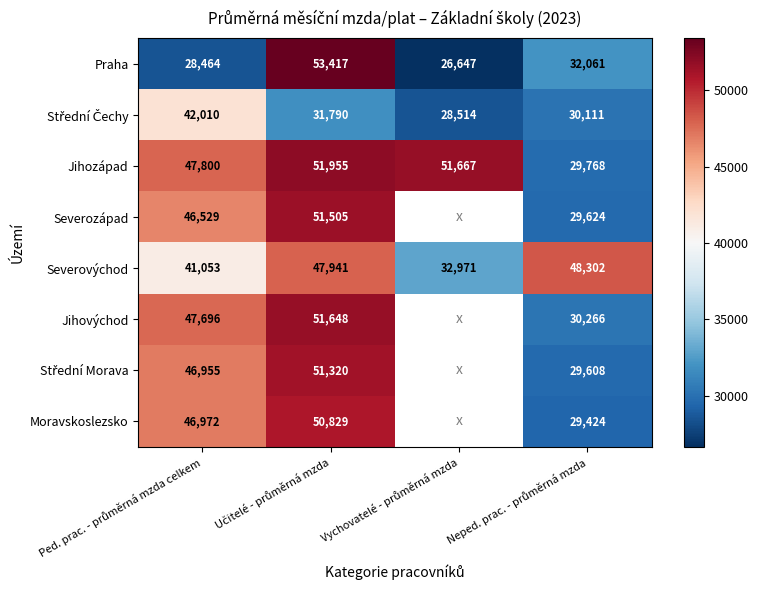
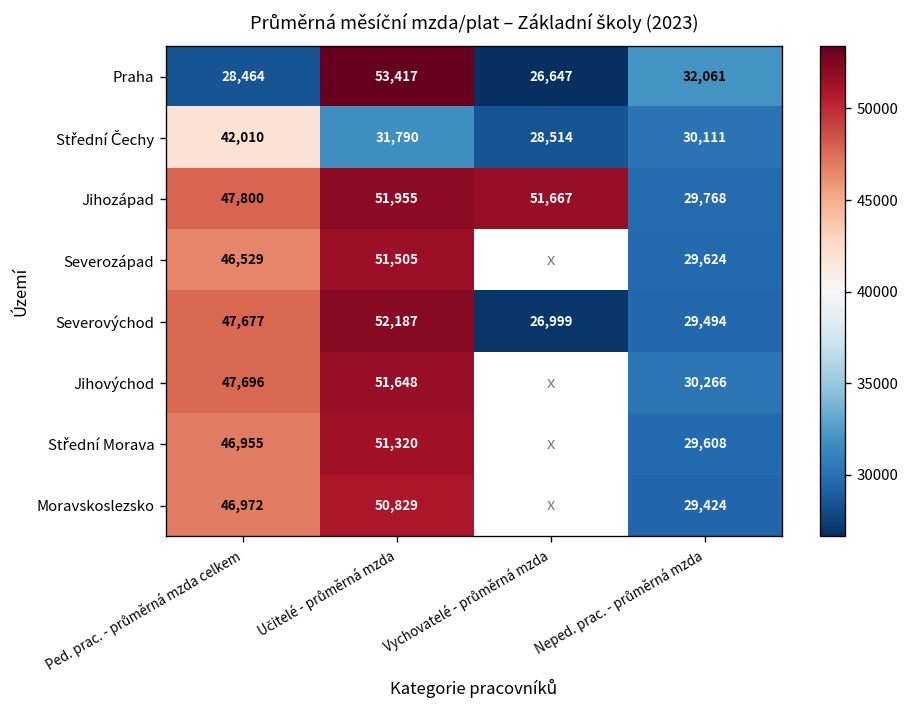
Severovýchod, Ped. prac. - průměrná mzda celkem: 41,053 -> 47,677
Severovýchod, Učitelé - průměrná mzda: 47,941 -> 52,187
Severovýchod, Vychovatelé - průměrná mzda: 32,971 -> 26,999
Severovýchod, Neped. prac. - průměrná mzda: 48,302 -> 29,494
